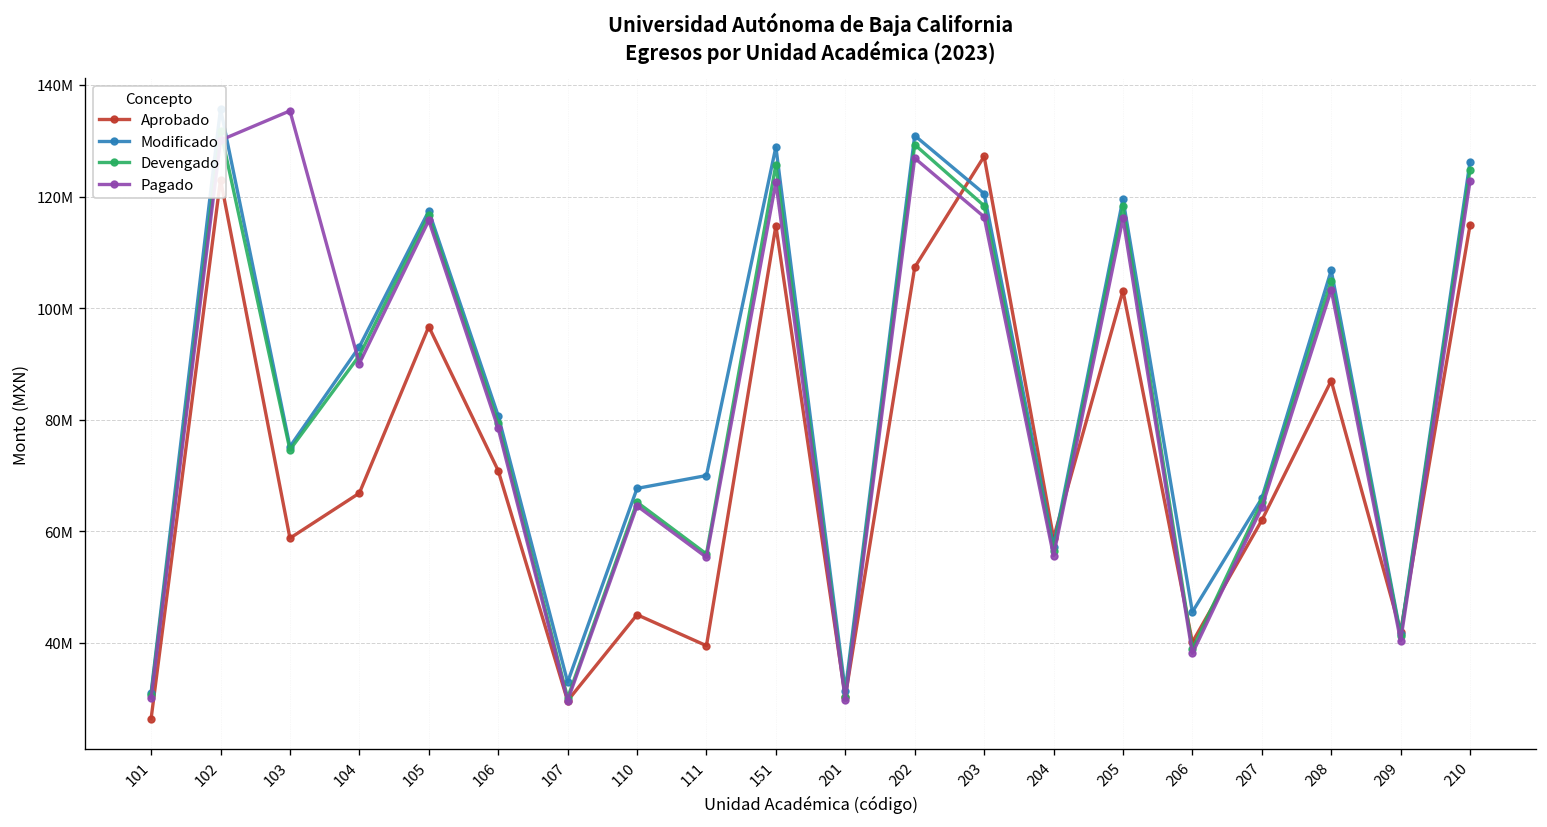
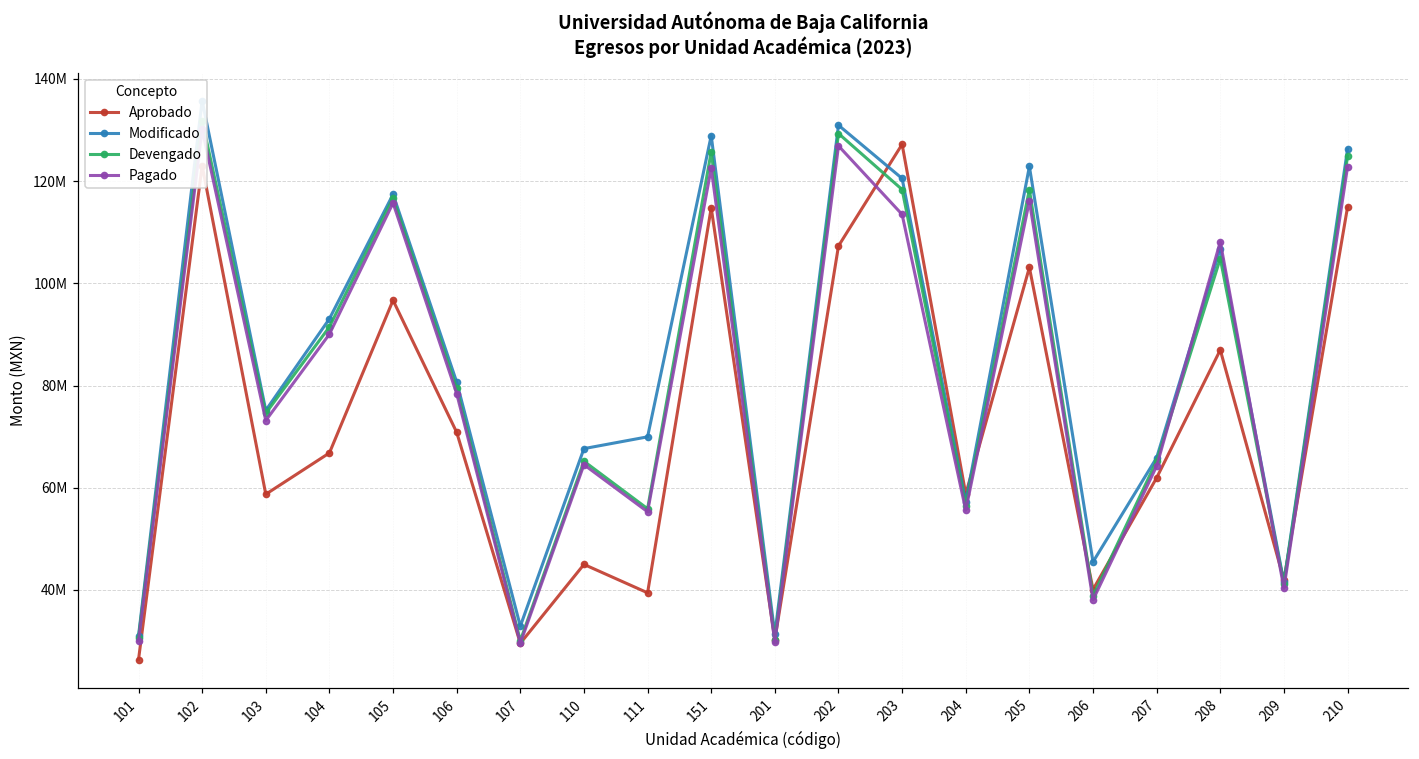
Pagado, 103: 135000000 -> 73000000
Pagado, 203: 116000000 -> 113000000
Modificado, 205: 120000000 -> 123000000
Pagado, 208: 103000000 -> 108000000
